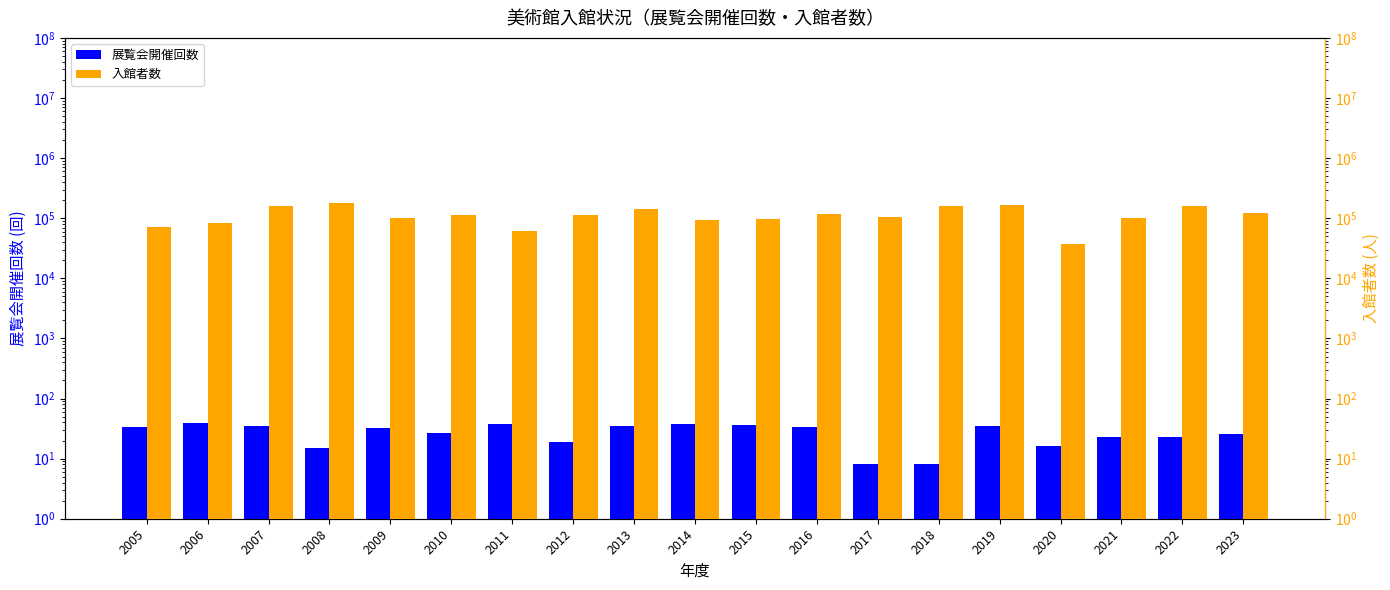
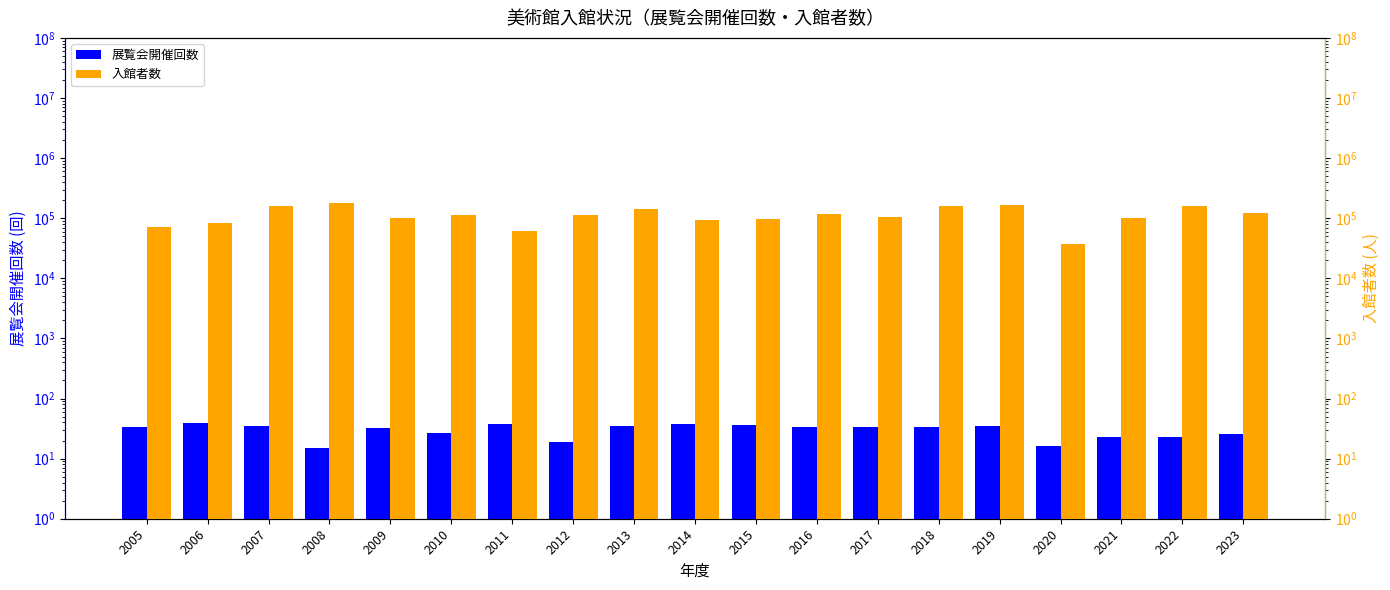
展覧会開催回数, 2017: 8 -> 30
展覧会開催回数, 2018: 8 -> 30
